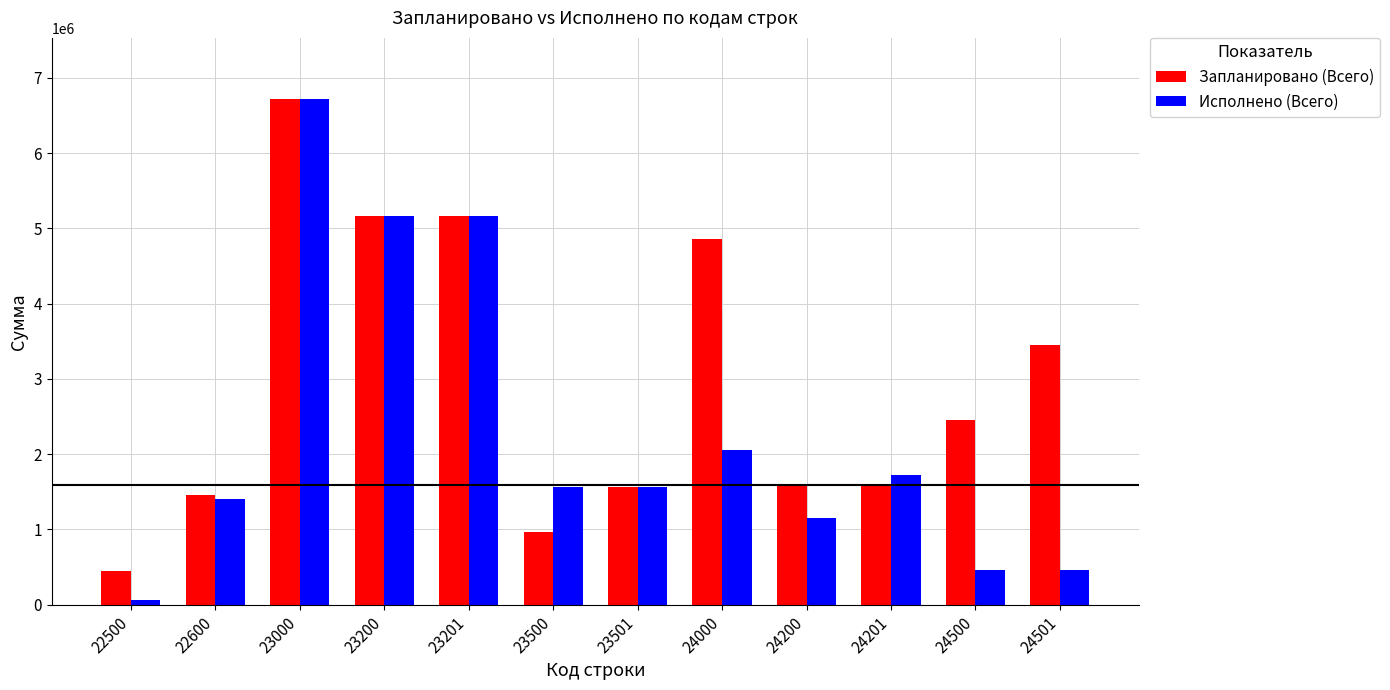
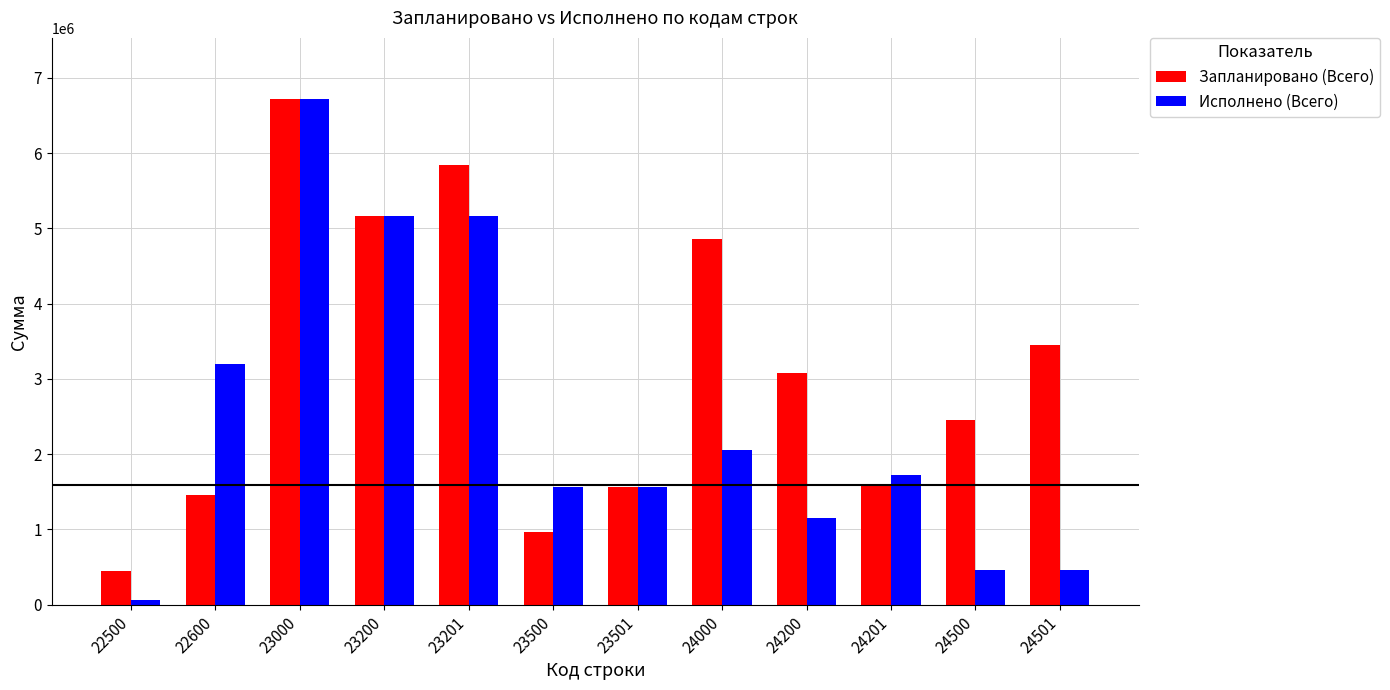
Исполнено (Всего), 22600: 1400000 -> 3200000
Запланировано (Всего), 23201: 5200000 -> 5800000
Запланировано (Всего), 24200: 1600000 -> 3100000
